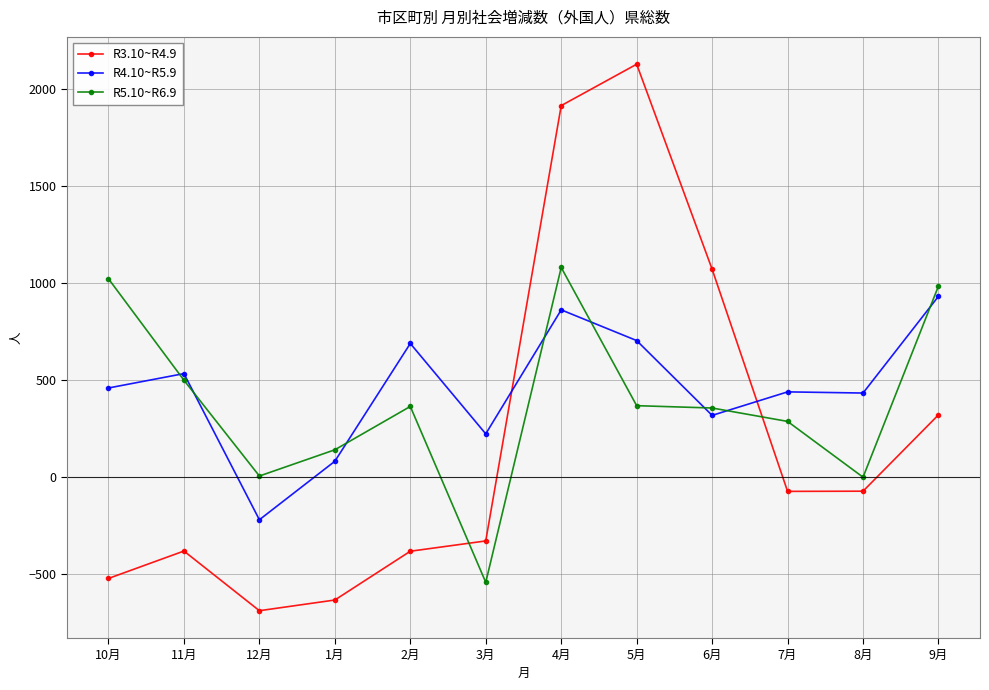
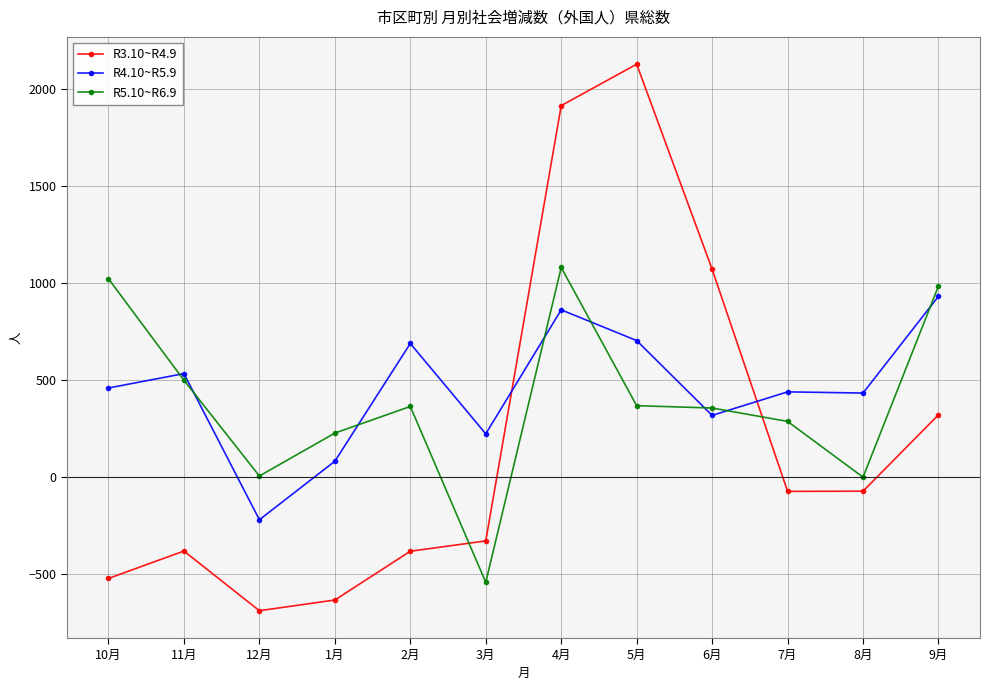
R5.10~R6.9, 1月: 140 -> 230
